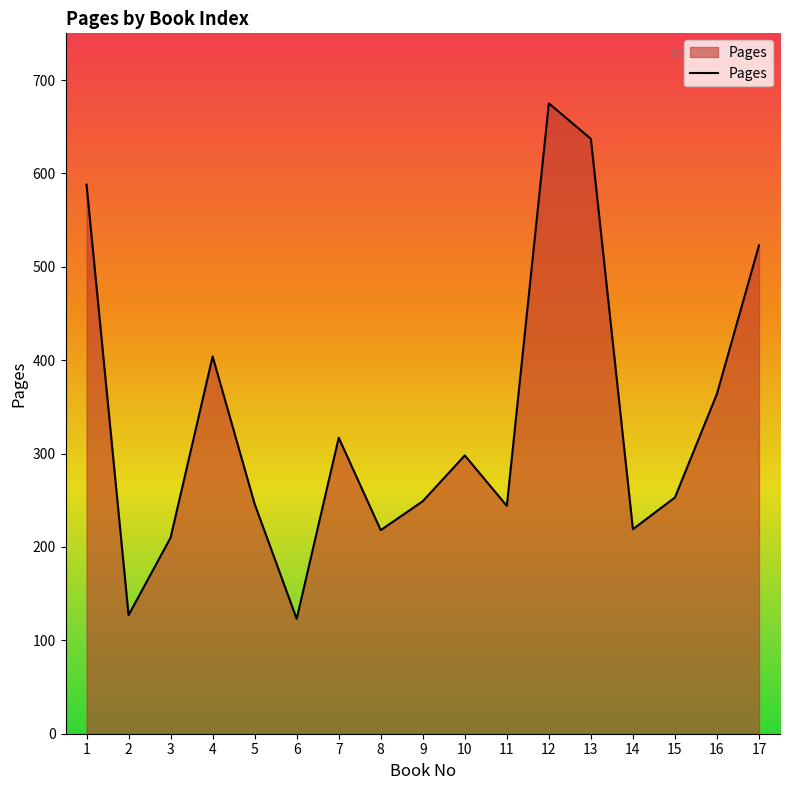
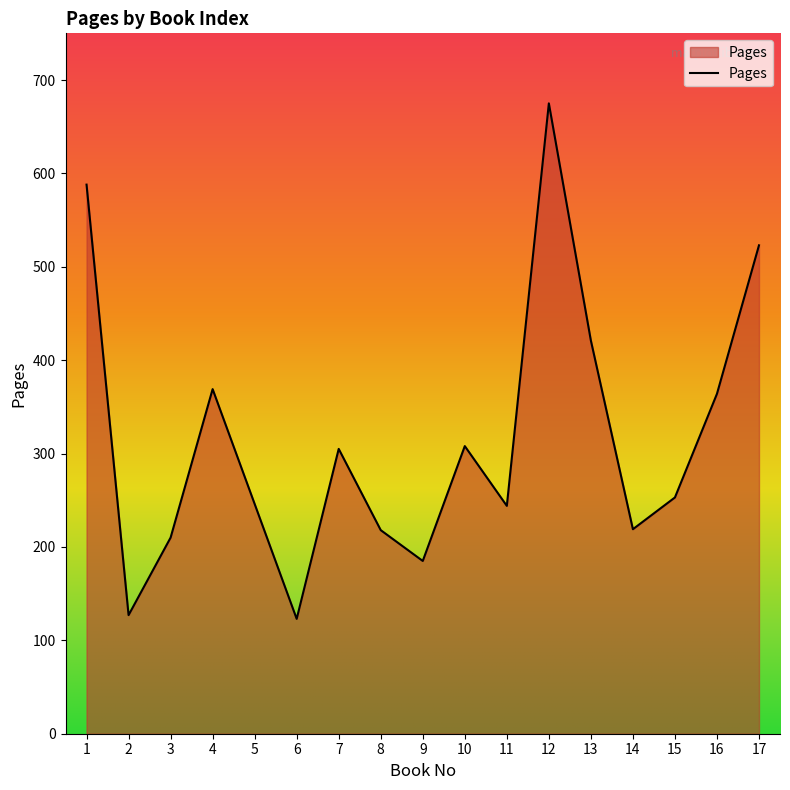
4: 400 -> 370
7: 320 -> 310
9: 250 -> 190
10: 300 -> 310
13: 640 -> 420
